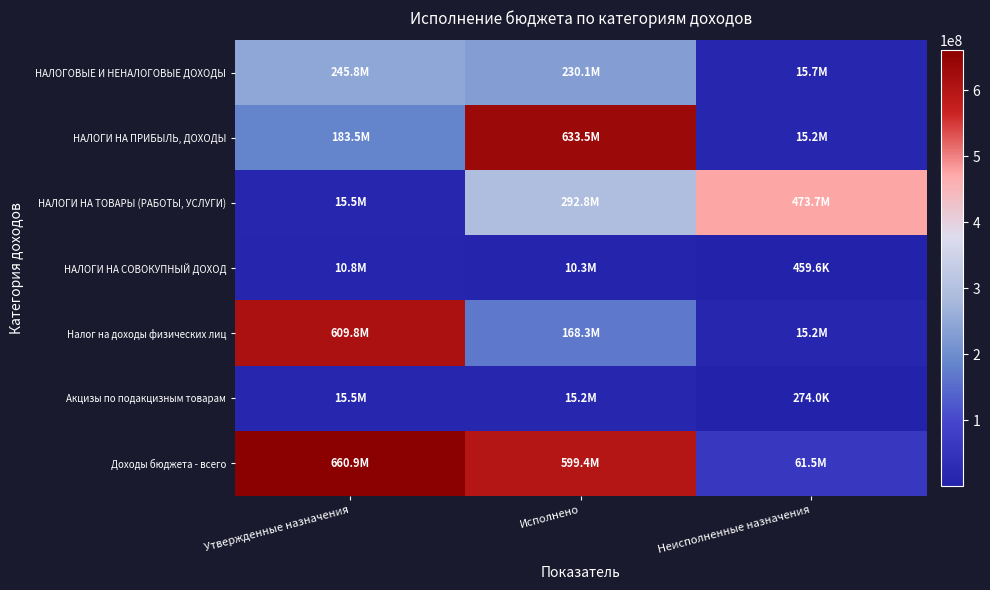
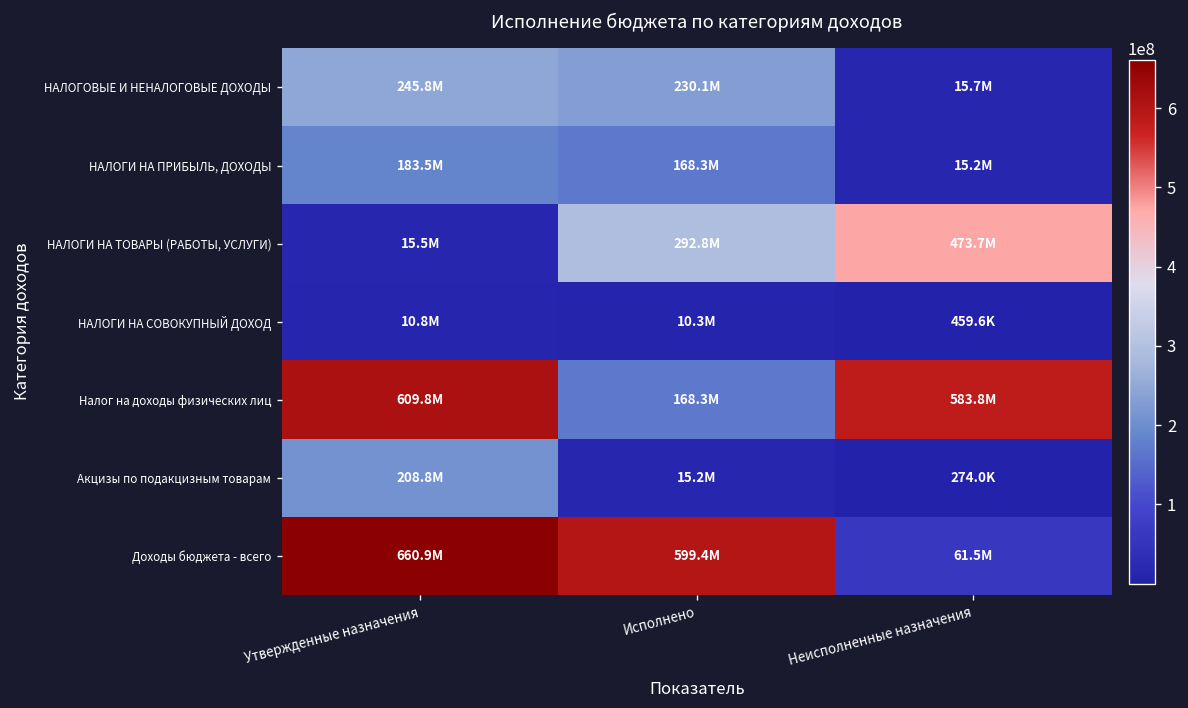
НАЛОГИ НА ПРИБЫЛЬ, ДОХОДЫ, Исполнено: 633.5M -> 168.3M
Налог на доходы физических лиц, Неисполненные назначения: 15.2M -> 583.8M
Акцизы по подакцизным товарам, Утвержденные назначения: 15.5M -> 208.8M
